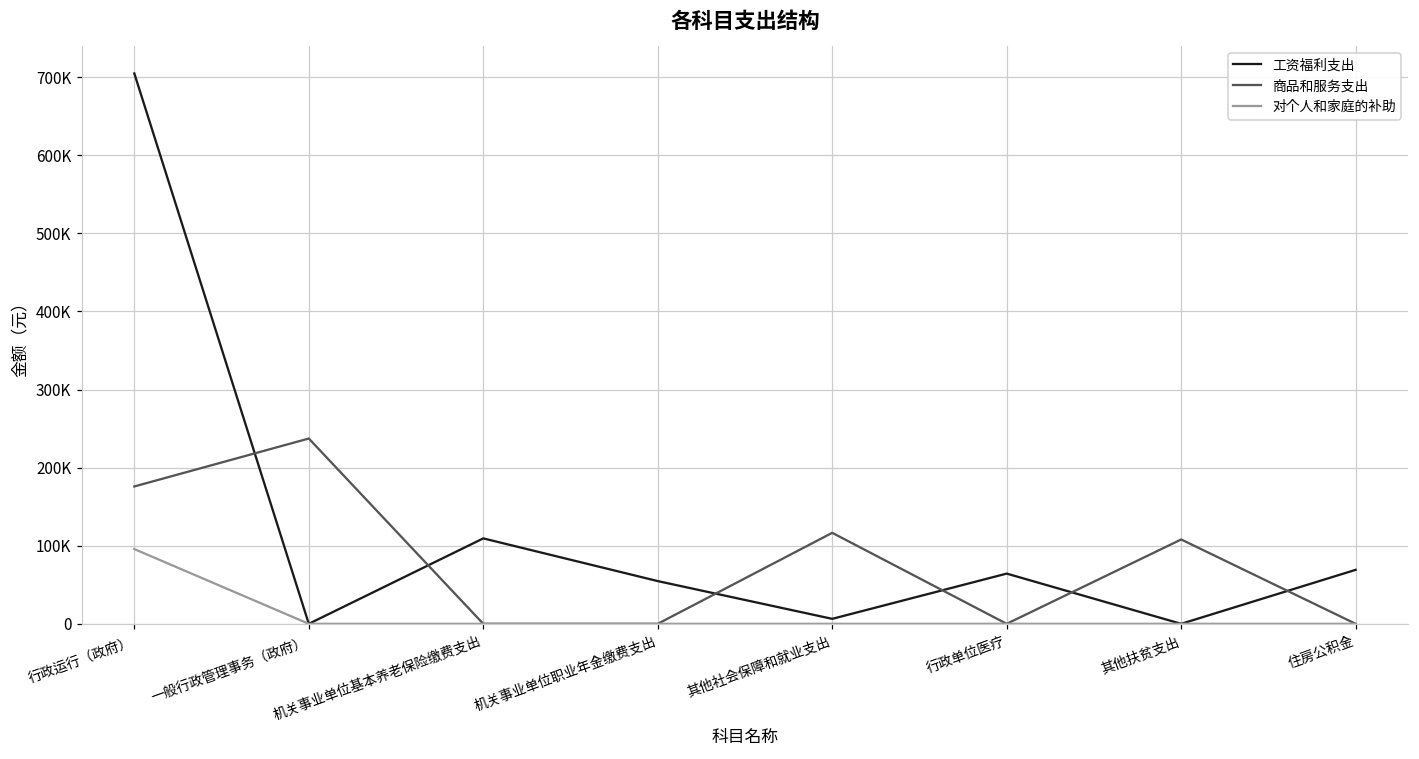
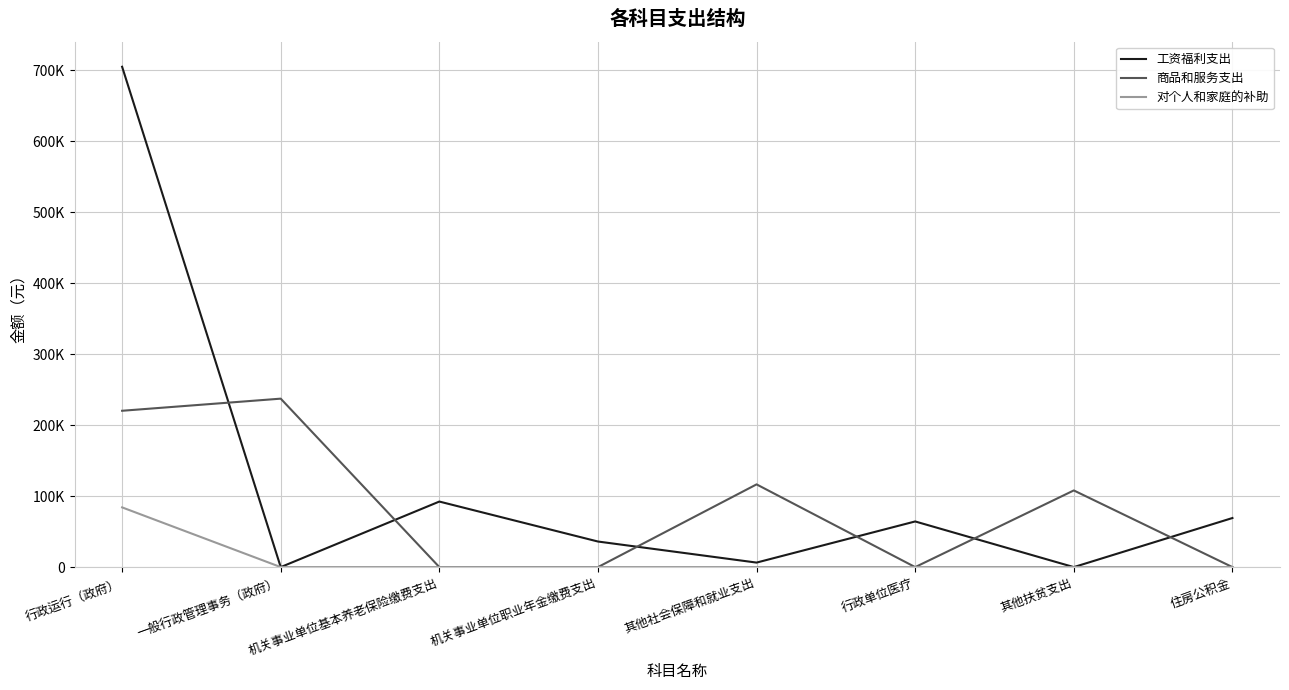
商品和服务支出, 行政运行（政府）: 180000 -> 220000
对个人和家庭的补助, 行政运行（政府）: 100000 -> 80000
工资福利支出, 机关事业单位基本养老保险缴费支出: 110000 -> 90000
工资福利支出, 机关事业单位职业年金缴费支出: 50000 -> 40000
